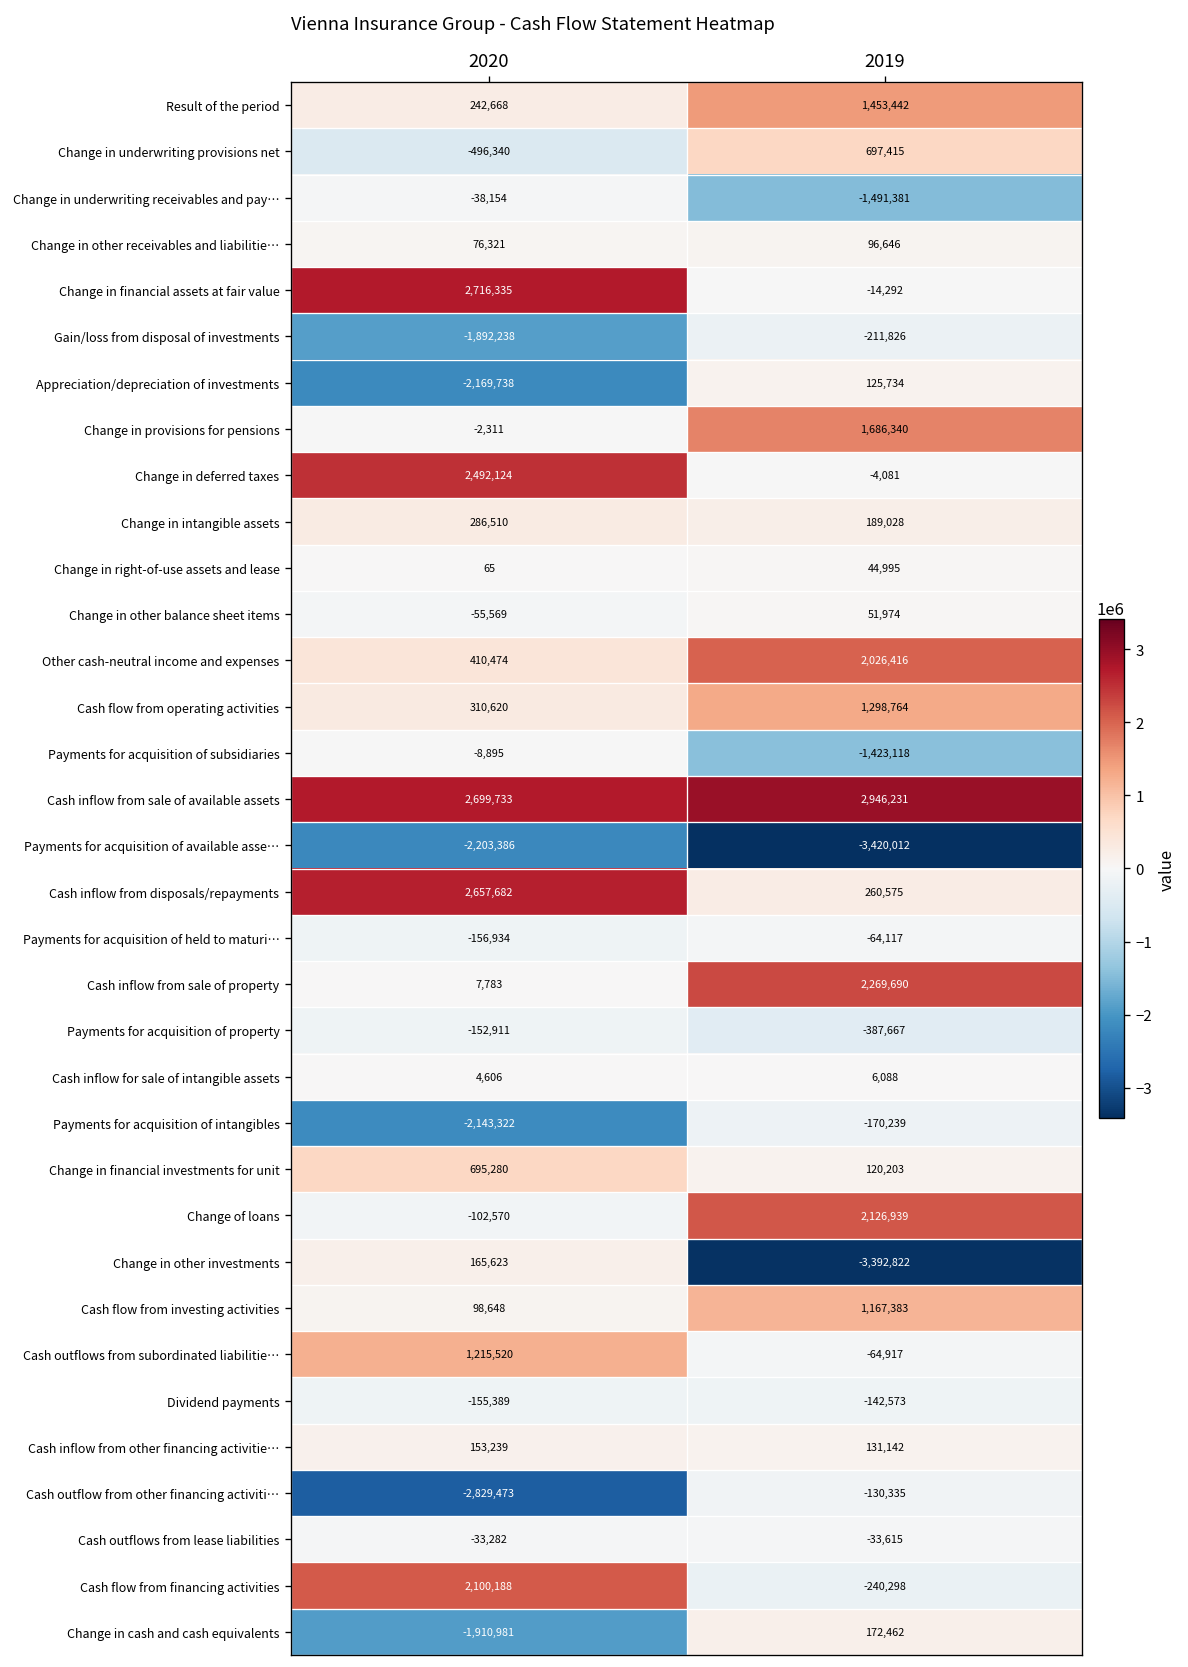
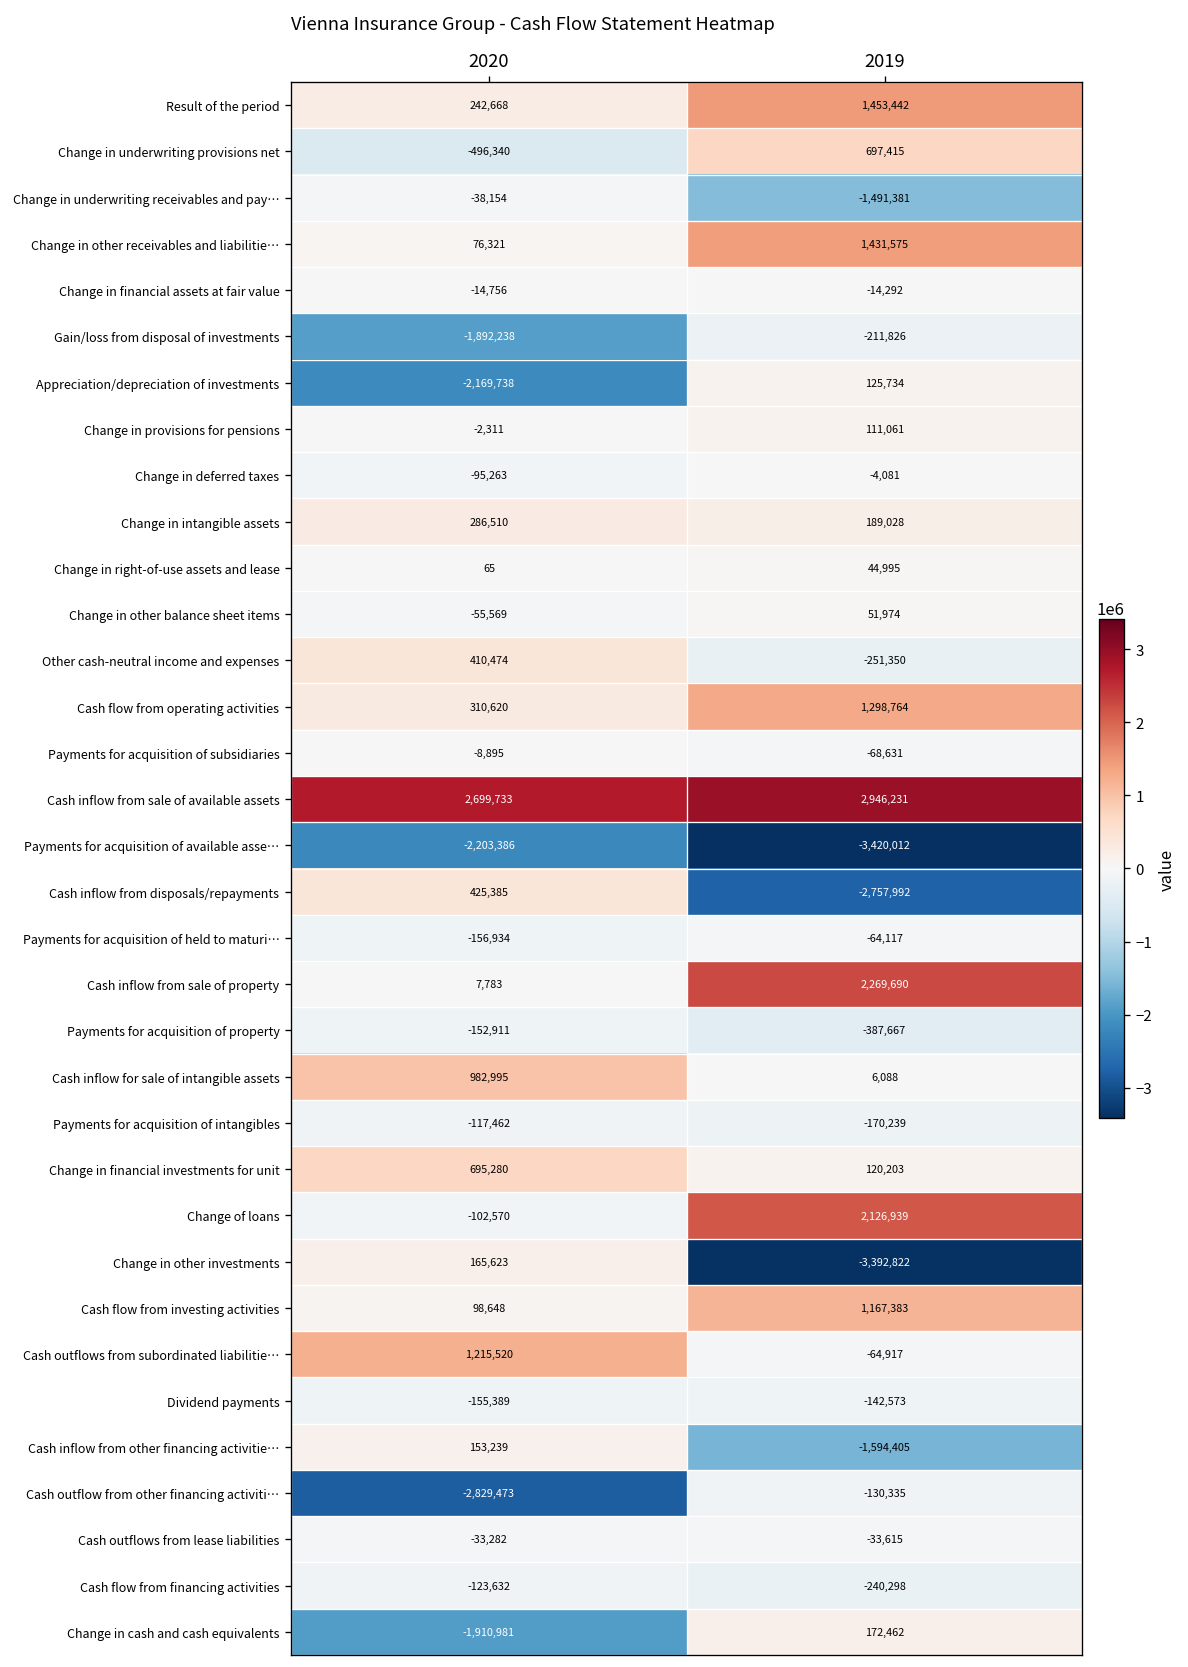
Change in other receivables and liabilitie…, 2019: 96,646 -> 1,431,575
Change in financial assets at fair value, 2020: 2,716,335 -> -14,756
Change in provisions for pensions, 2019: 1,686,340 -> 111,061
Change in deferred taxes, 2020: 2,492,124 -> -95,263
Other cash-neutral income and expenses, 2019: 2,026,416 -> -251,350
Payments for acquisition of subsidiaries, 2019: -1,423,118 -> -68,631
Cash inflow from disposals/repayments, 2020: 2,657,682 -> 425,385
Cash inflow from disposals/repayments, 2019: 260,575 -> -2,757,992
Cash inflow for sale of intangible assets, 2020: 4,606 -> 982,995
Payments for acquisition of intangibles, 2020: -2,143,322 -> -117,462
Cash inflow from other financing activitie…, 2019: 131,142 -> -1,594,405
Cash flow from financing activities, 2020: 2,100,188 -> -123,632
